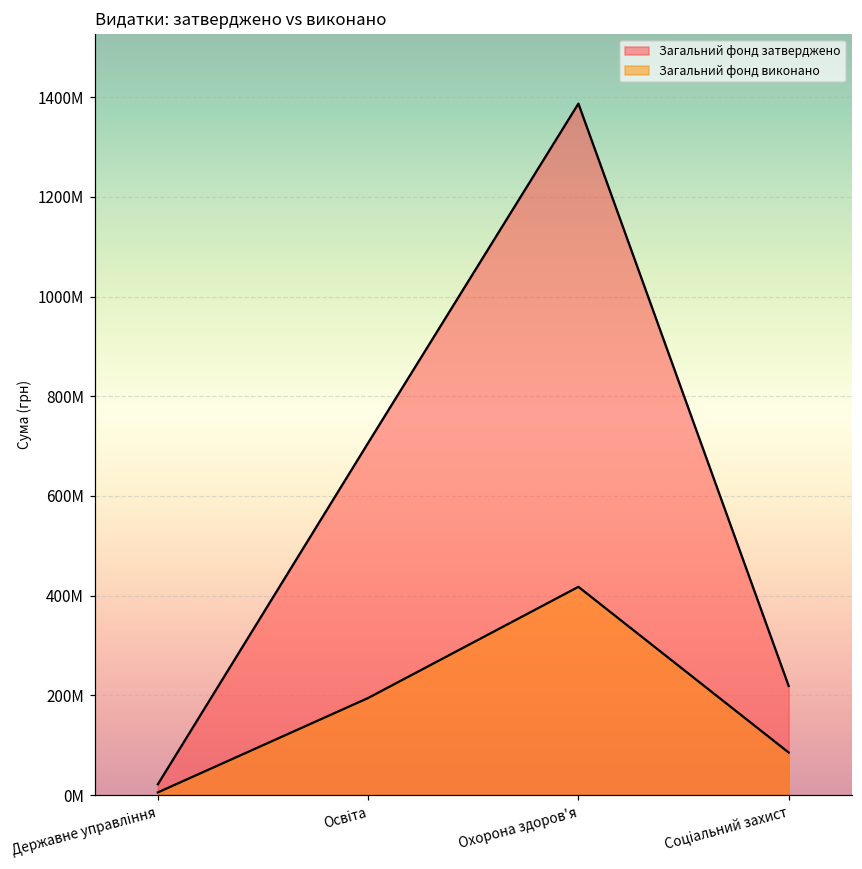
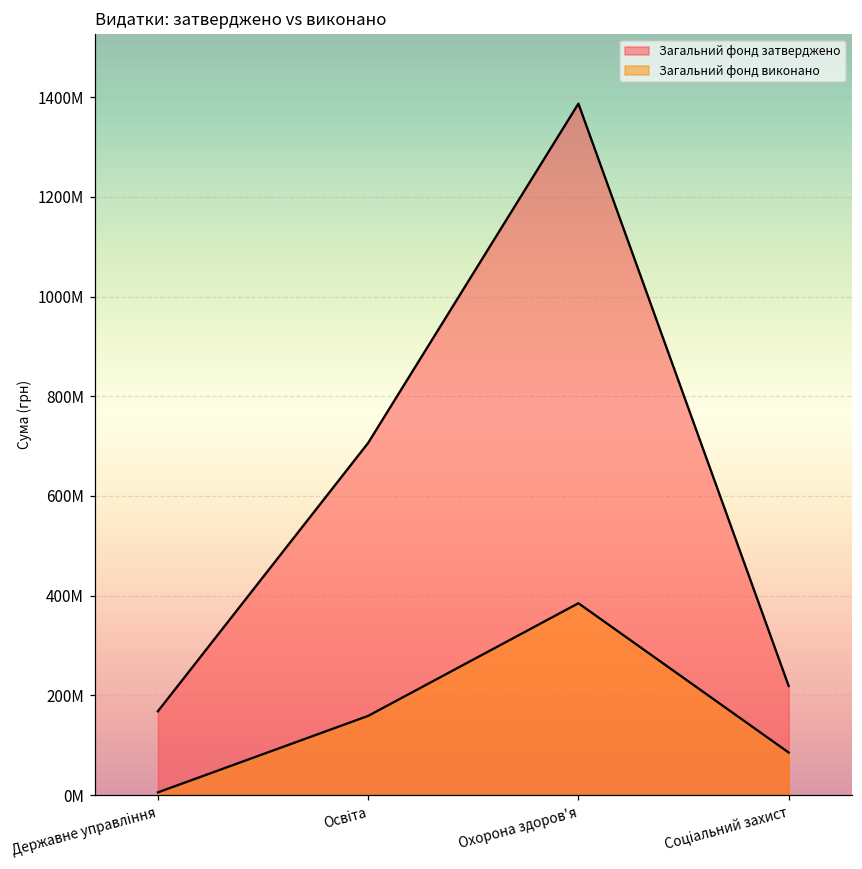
Загальний фонд затверджено, Державне управління: 20000000 -> 170000000
Загальний фонд виконано, Освіта: 190000000 -> 160000000
Загальний фонд виконано, Охорона здоров'я: 420000000 -> 380000000
